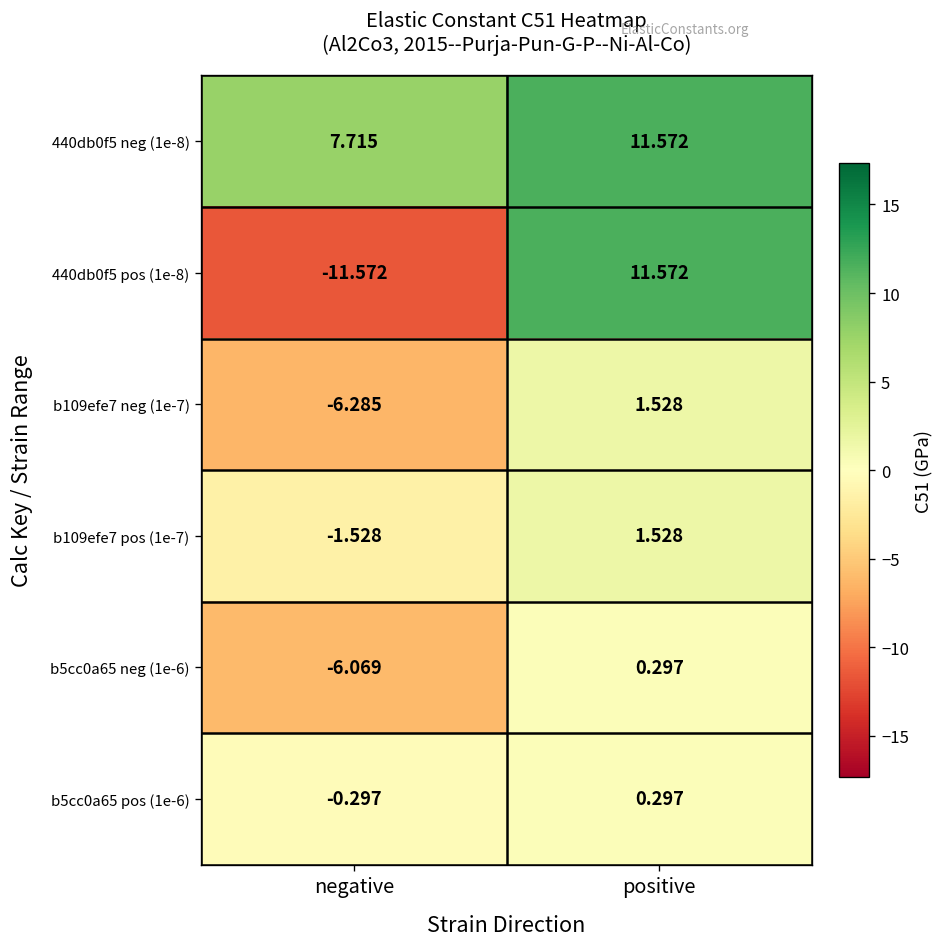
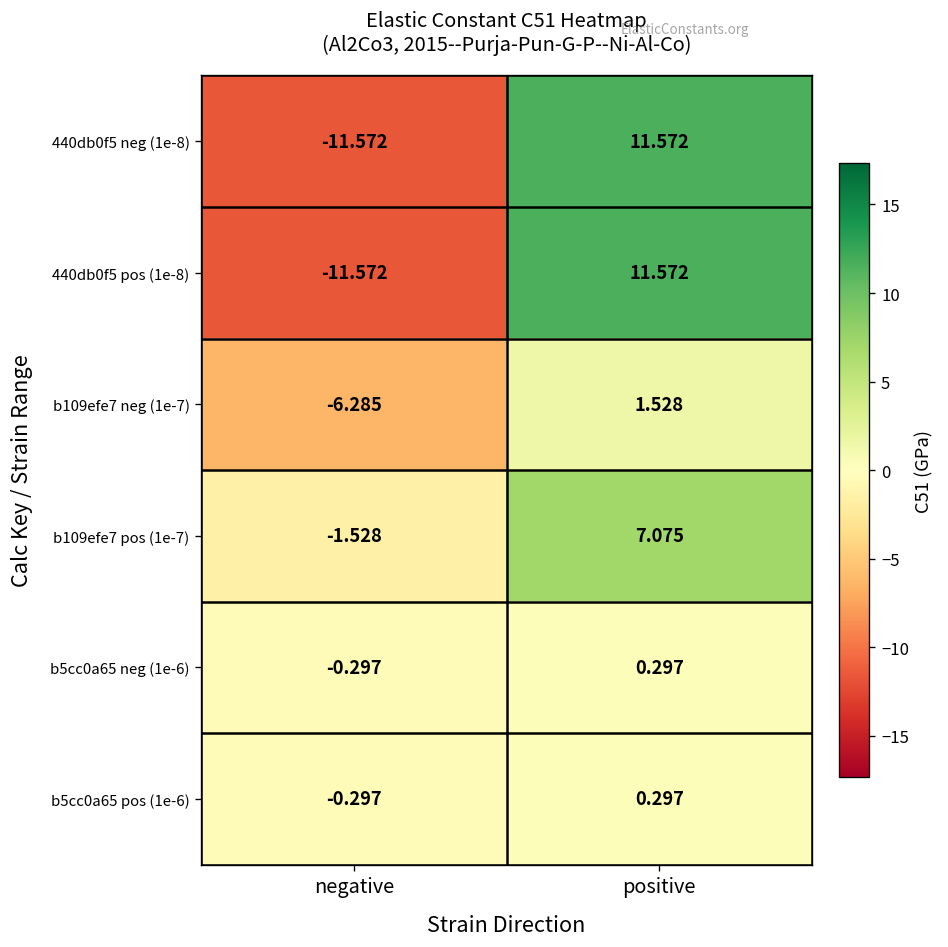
440db0f5 neg (1e-8), negative: 7.715 -> -11.572
b109efe7 pos (1e-7), positive: 1.528 -> 7.075
b5cc0a65 neg (1e-6), negative: -6.069 -> -0.297
